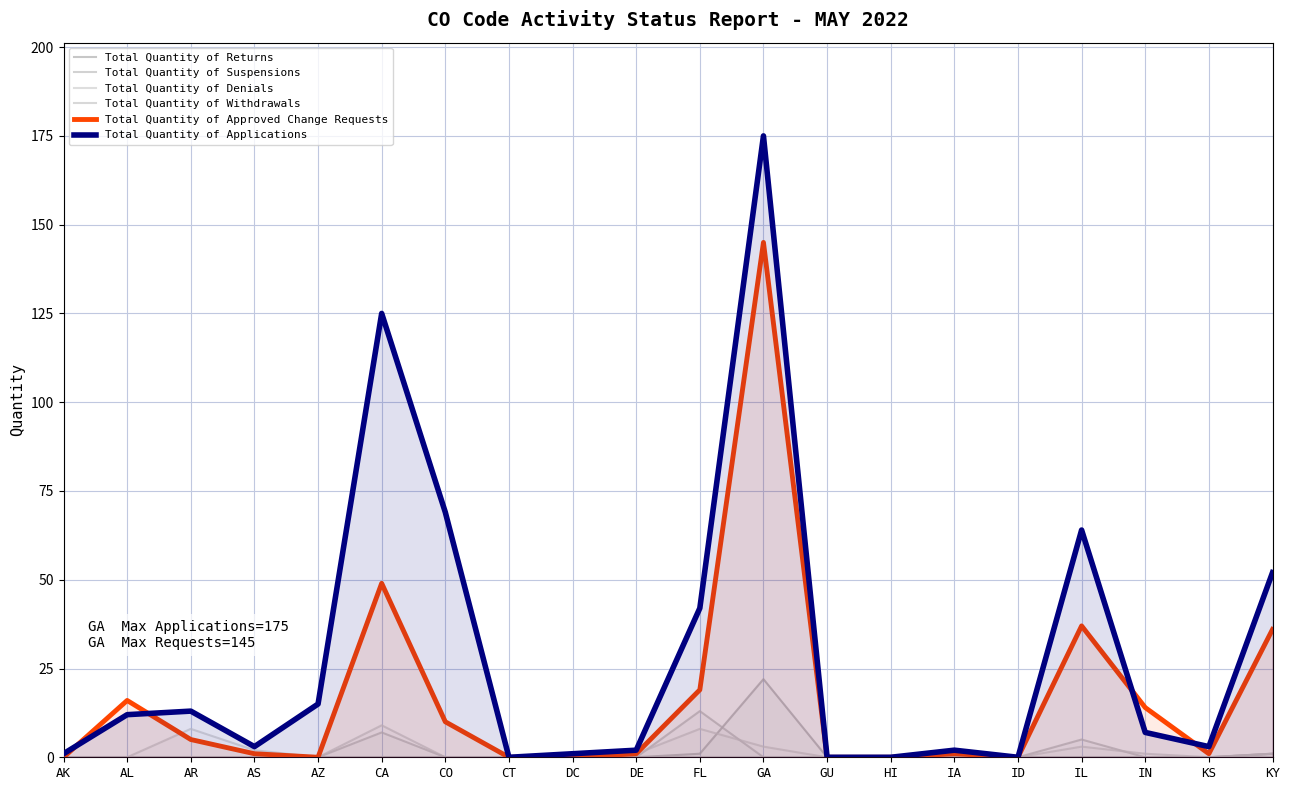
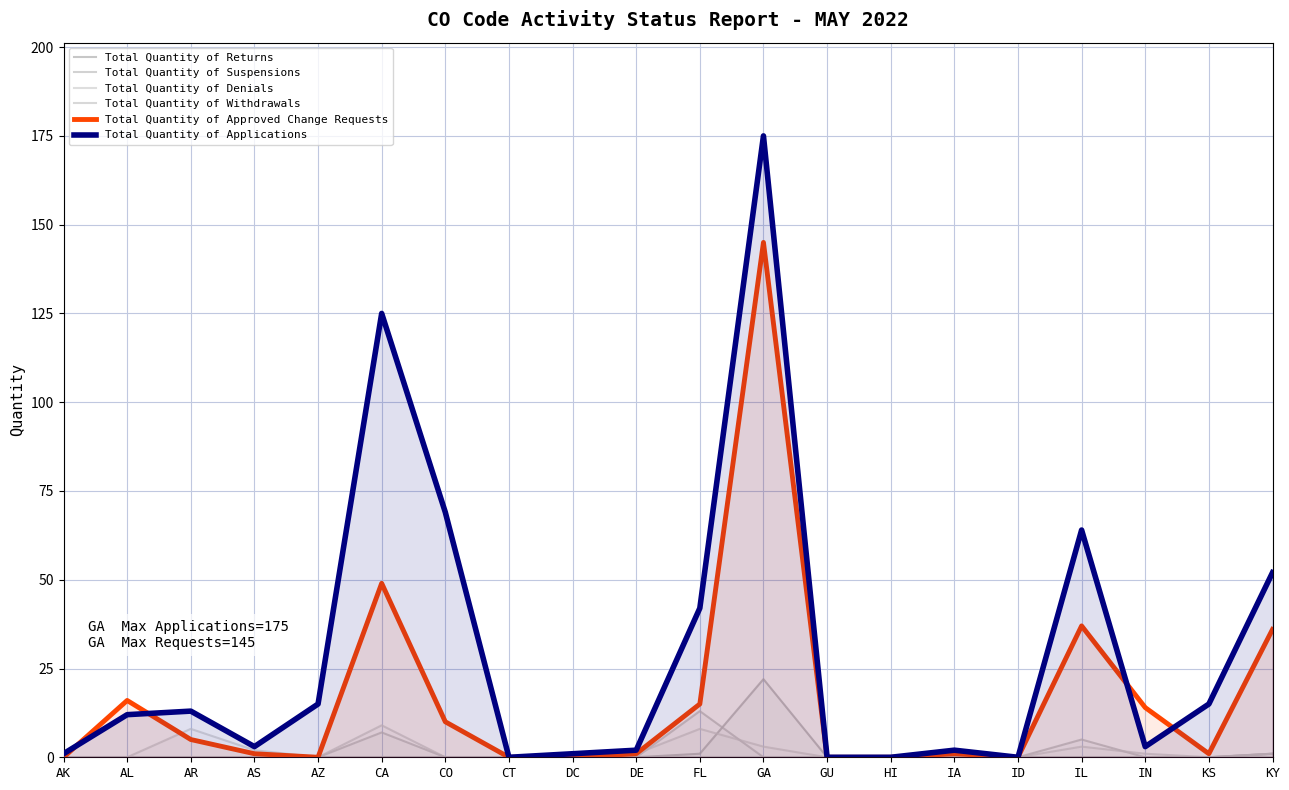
Total Quantity of Approved Change Requests, FL: 19 -> 15
Total Quantity of Applications, IN: 7 -> 3
Total Quantity of Applications, KS: 3 -> 15
